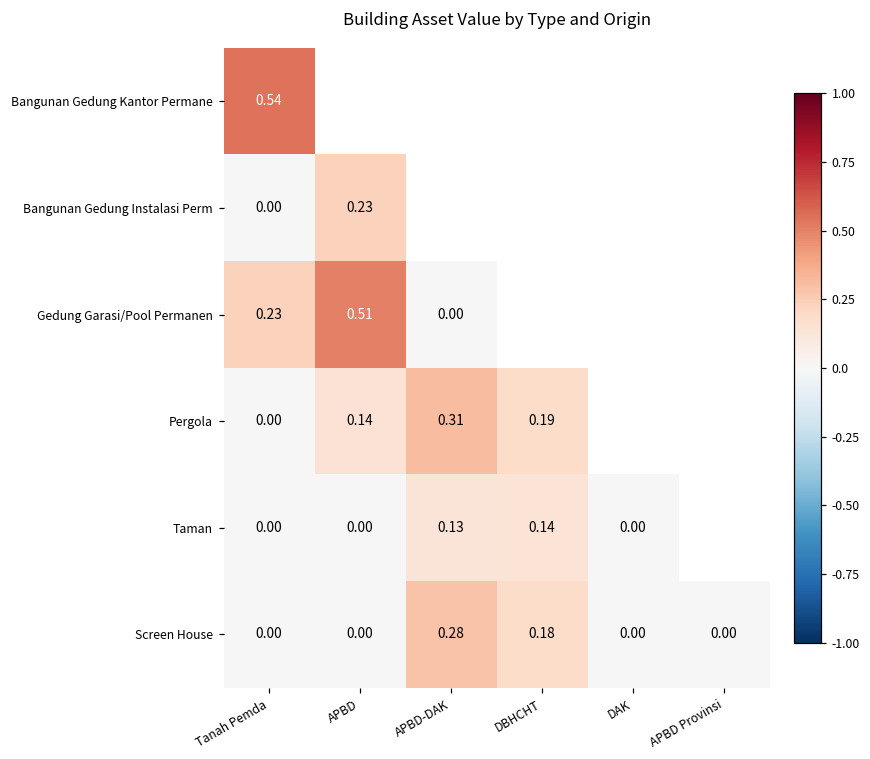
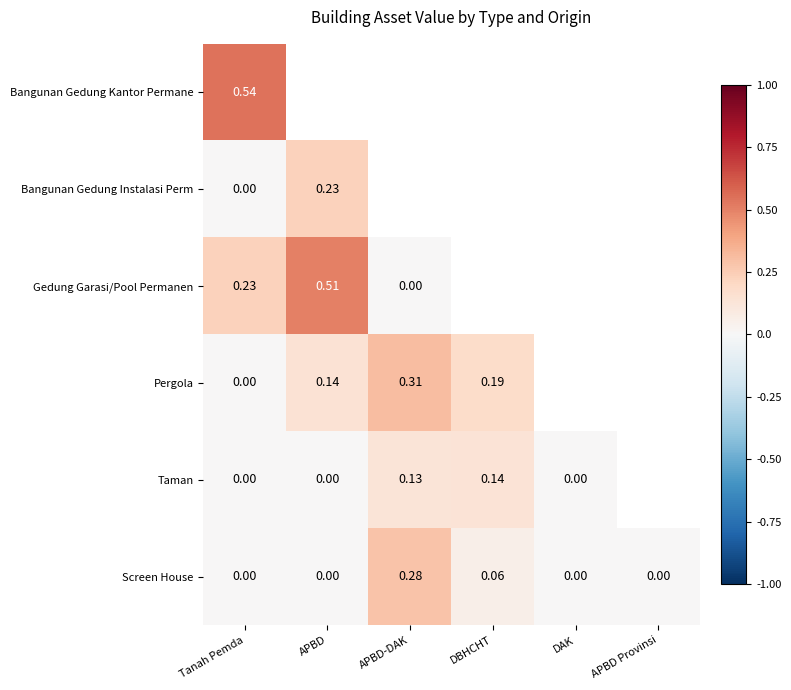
Screen House, DBHCHT: 0.18 -> 0.06
